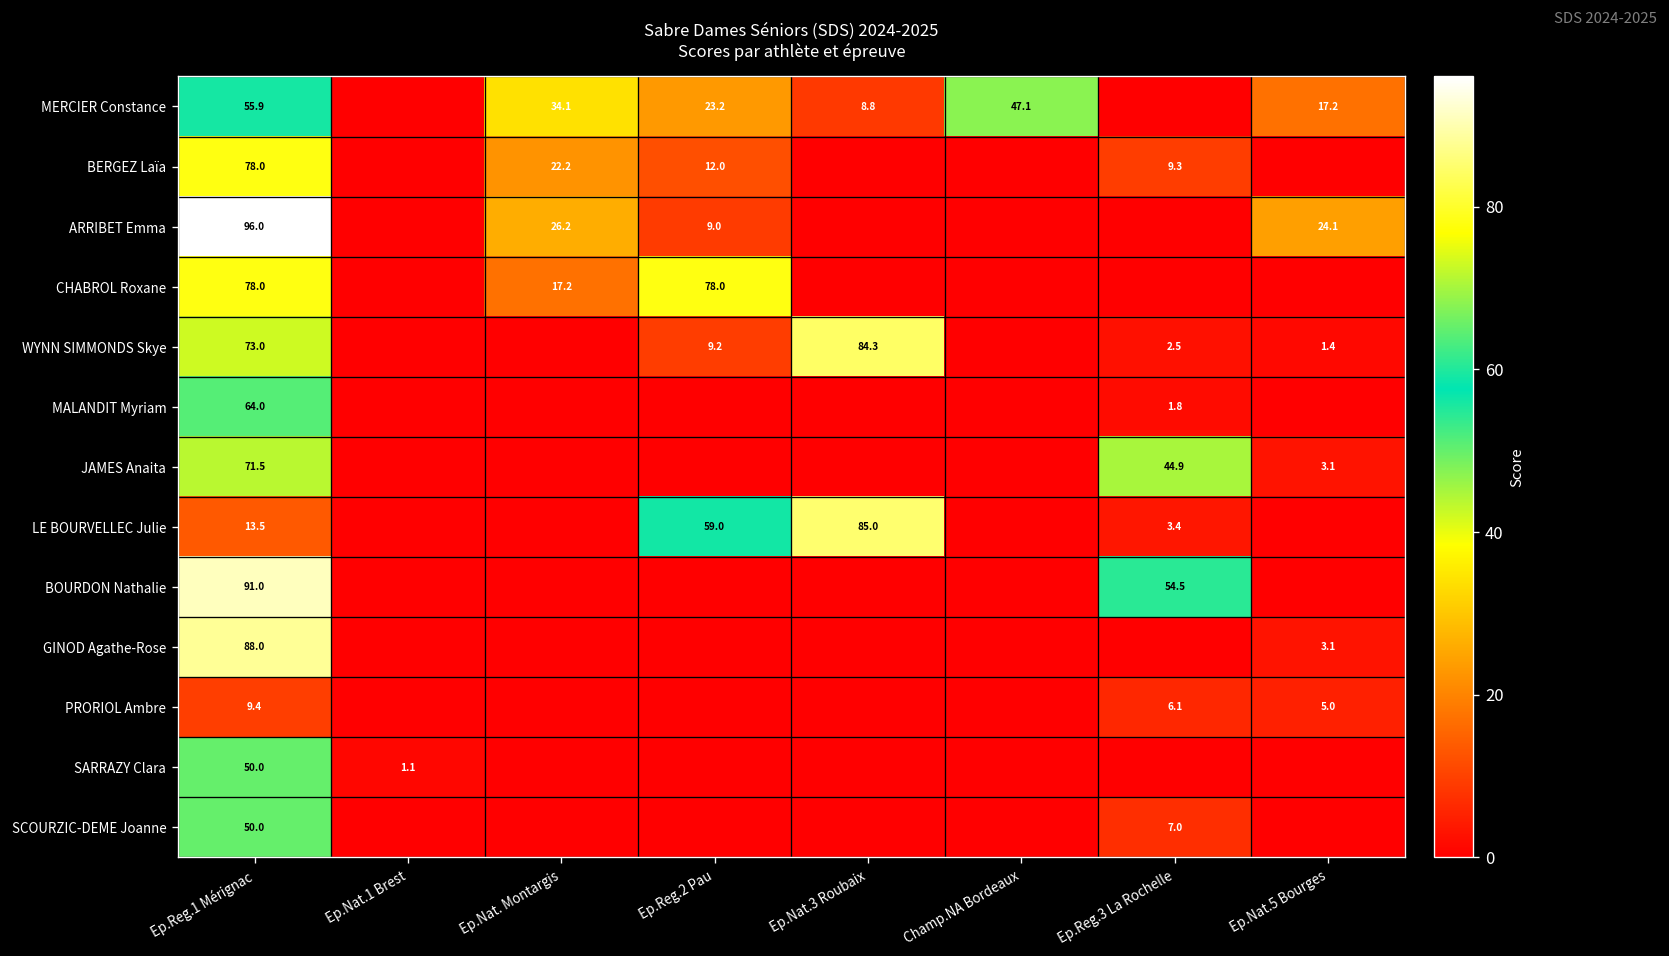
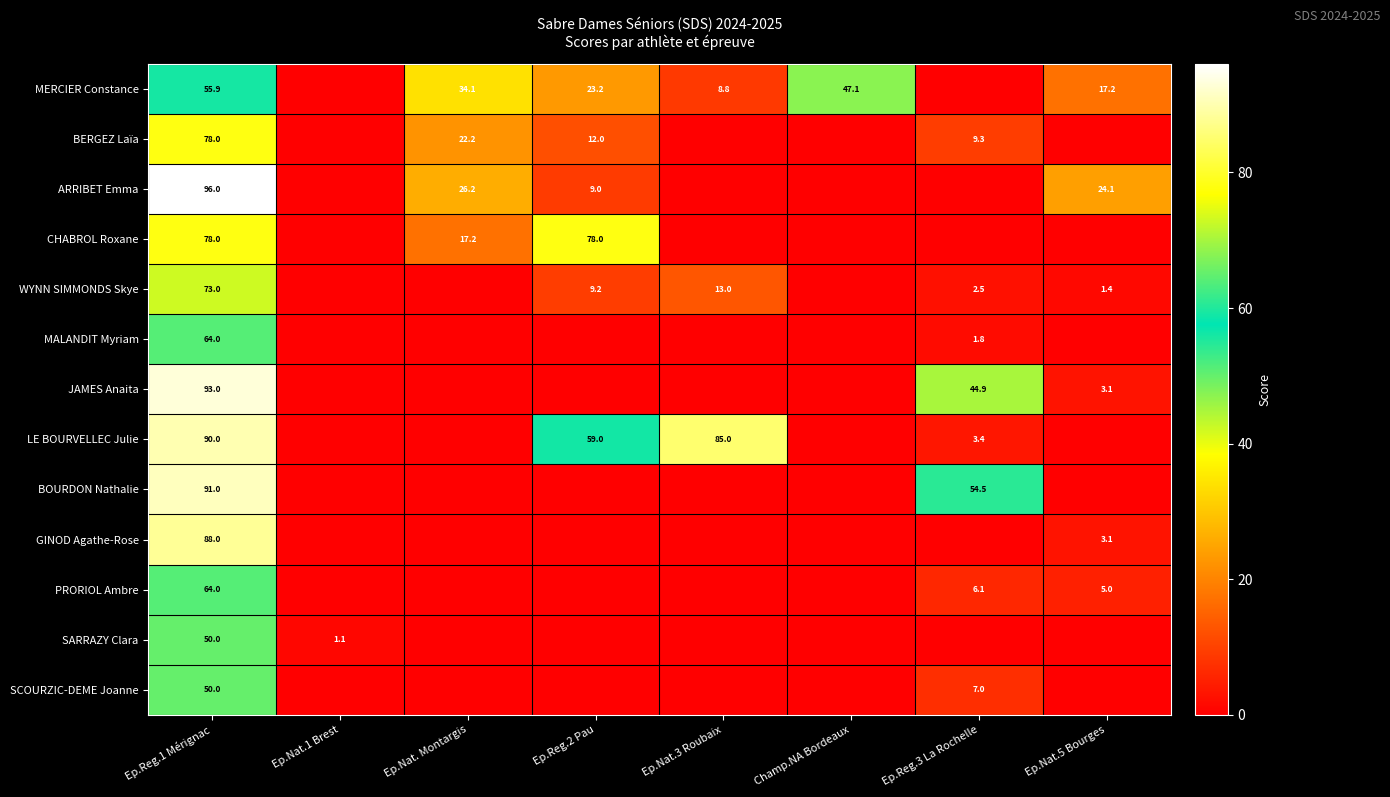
WYNN SIMMONDS Skye, Ep.Nat.3 Roubaix: 84.3 -> 13.0
JAMES Anaita, Ep.Reg.1 Mérignac: 71.5 -> 93.0
LE BOURVELLEC Julie, Ep.Reg.1 Mérignac: 13.5 -> 90.0
PRORIOL Ambre, Ep.Reg.1 Mérignac: 9.4 -> 64.0
